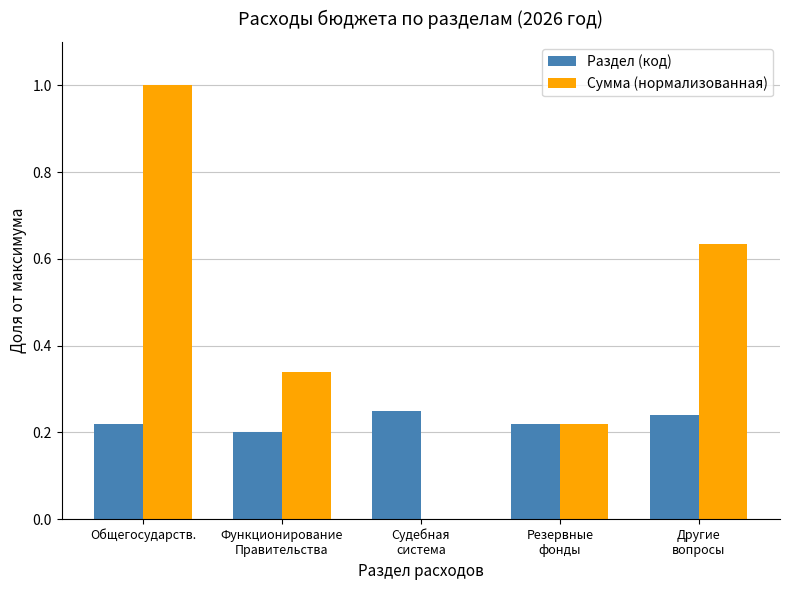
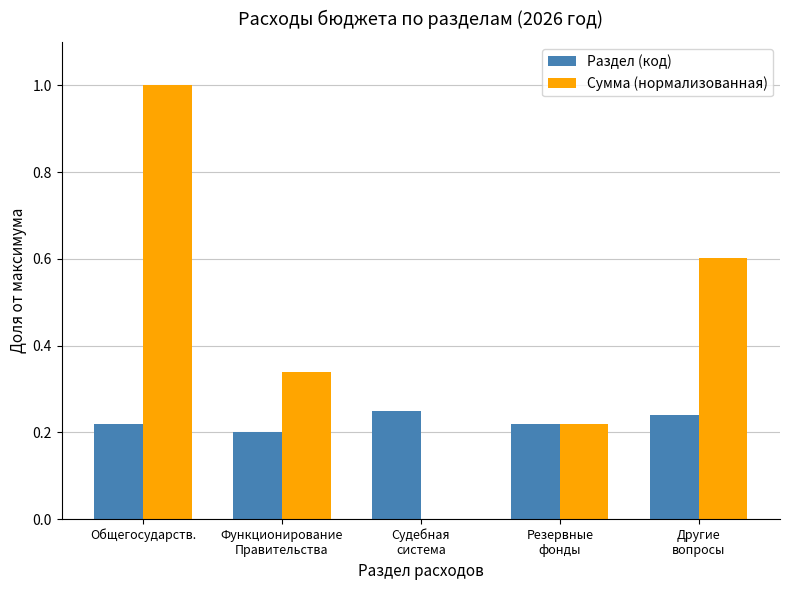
Сумма (нормализованная), Другие вопросы: 0.63 -> 0.60
